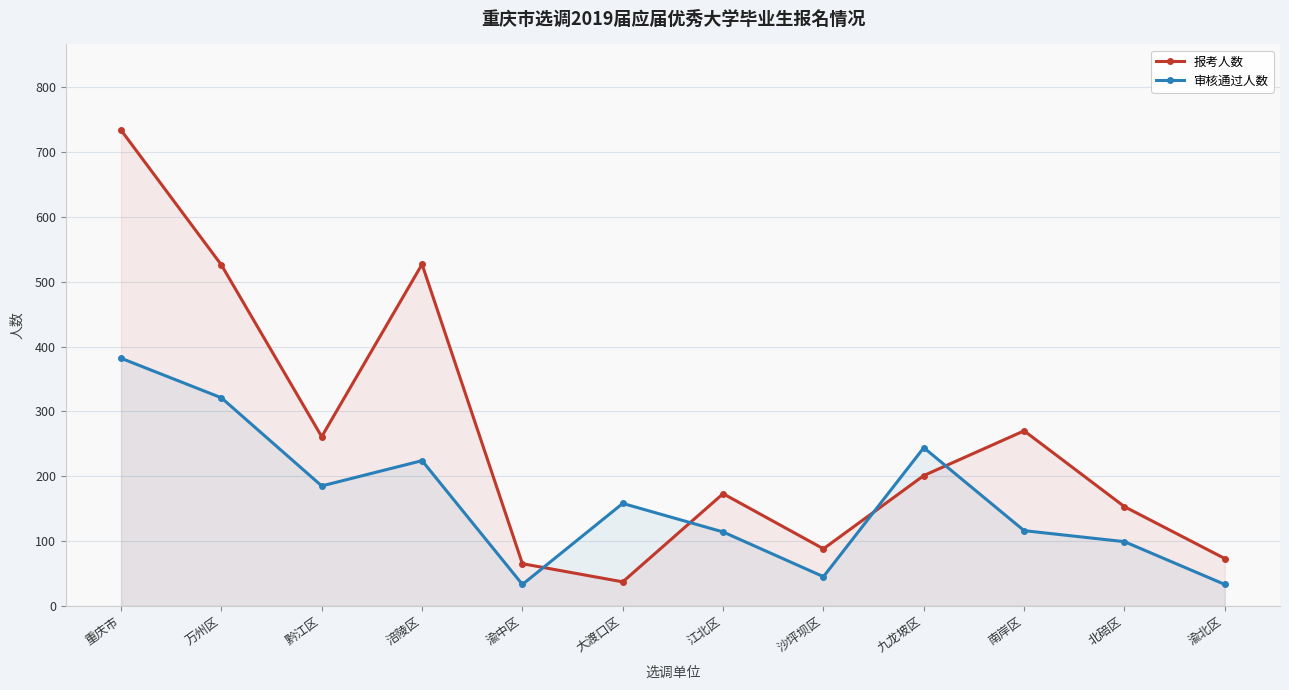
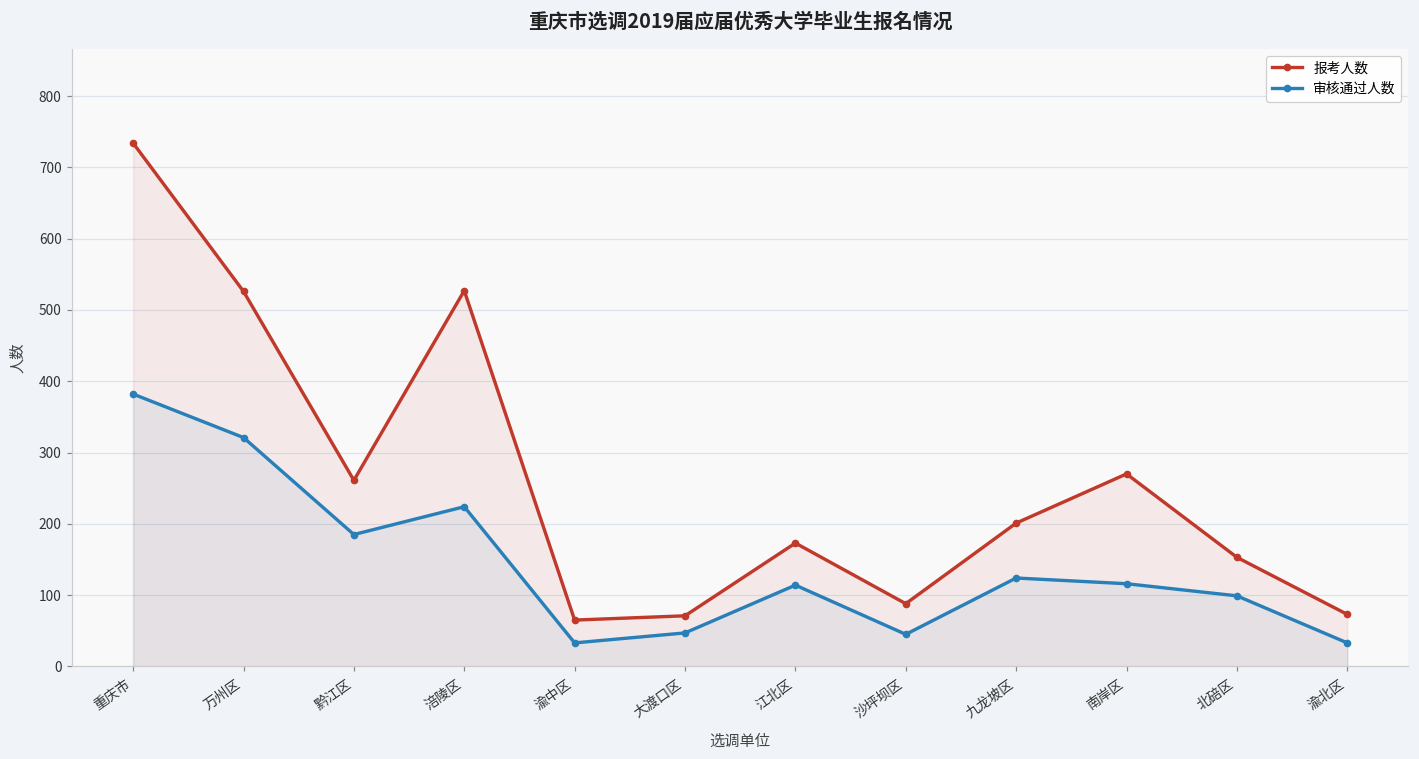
报考人数, 大渡口区: 40 -> 70
审核通过人数, 大渡口区: 160 -> 50
审核通过人数, 九龙坡区: 240 -> 120
